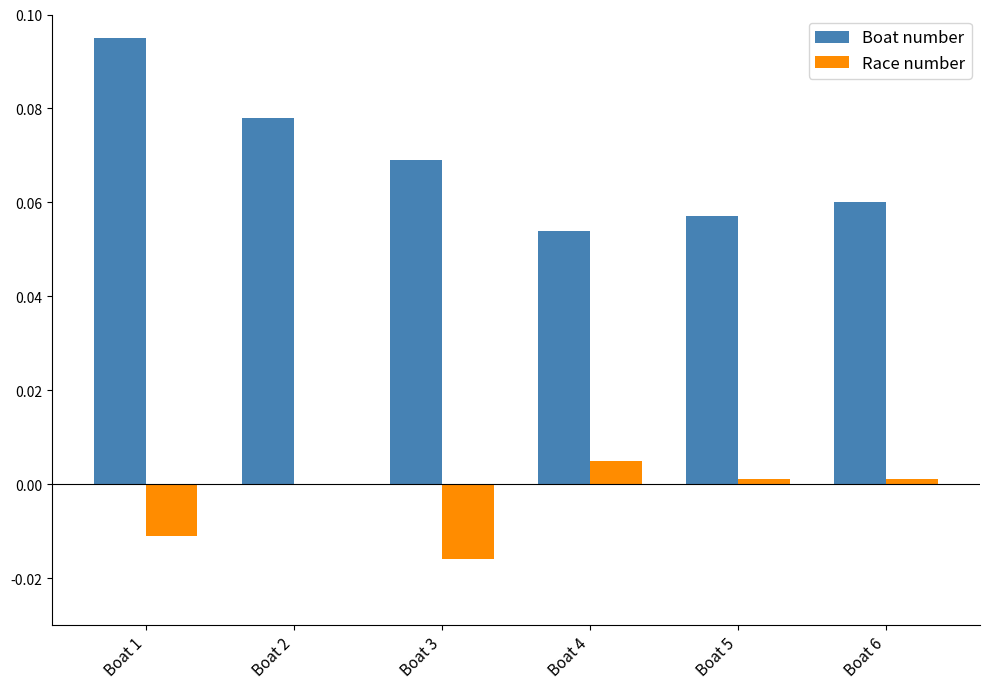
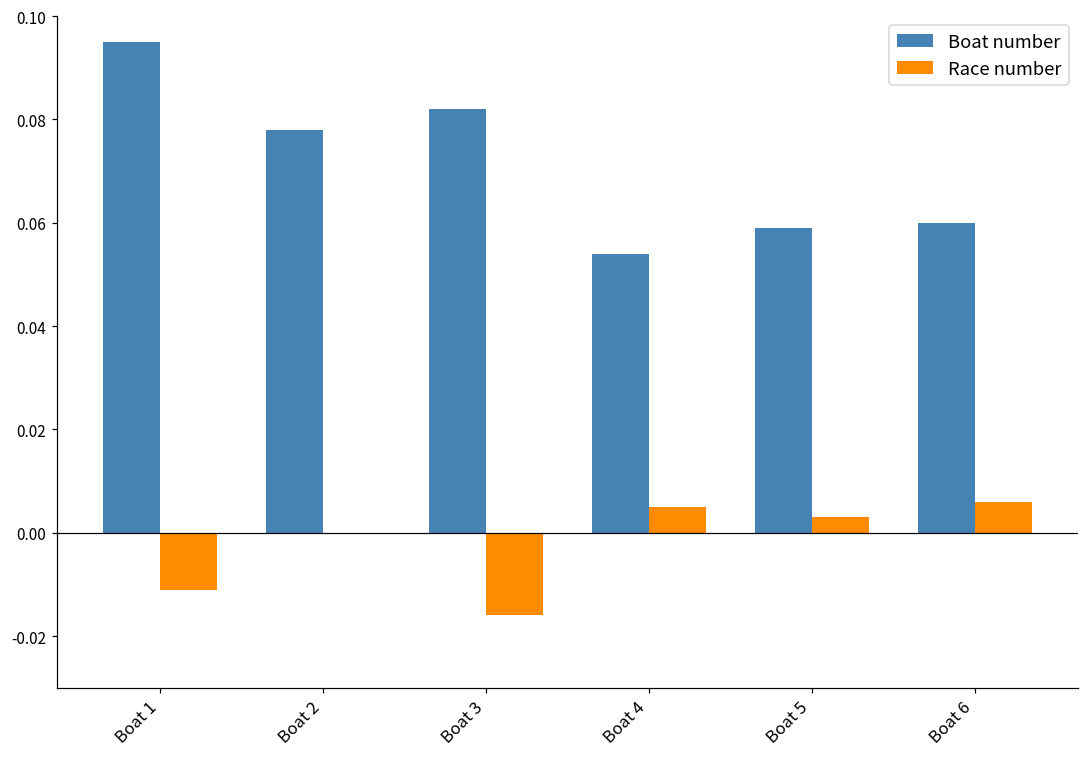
Boat number, Boat 3: 0.069 -> 0.082
Boat number, Boat 5: 0.057 -> 0.059
Race number, Boat 5: 0.001 -> 0.003
Race number, Boat 6: 0.001 -> 0.006
